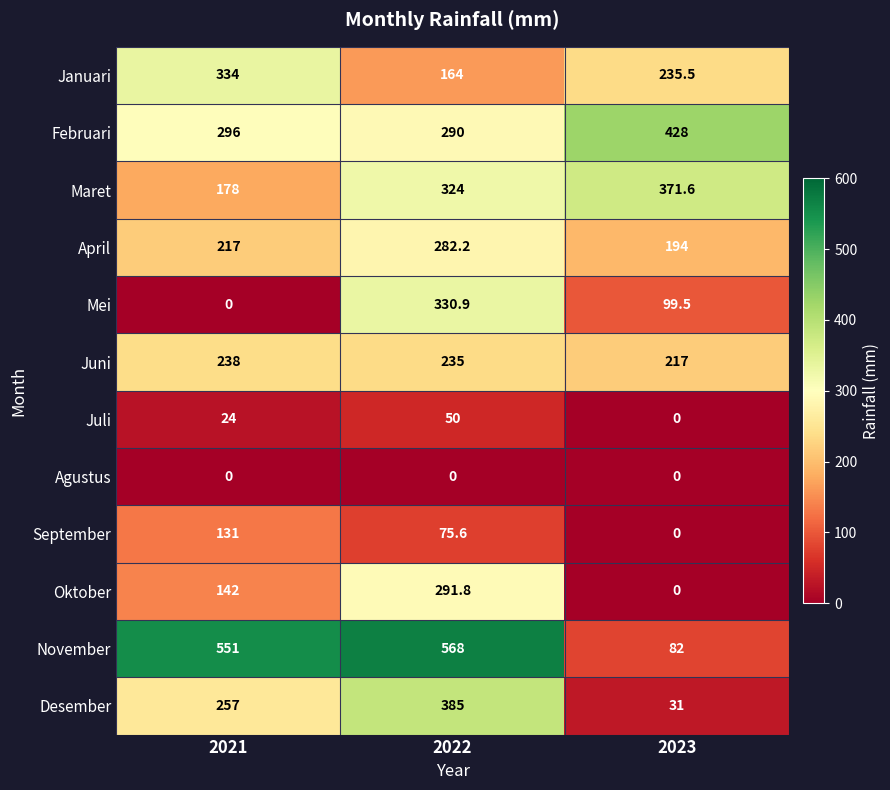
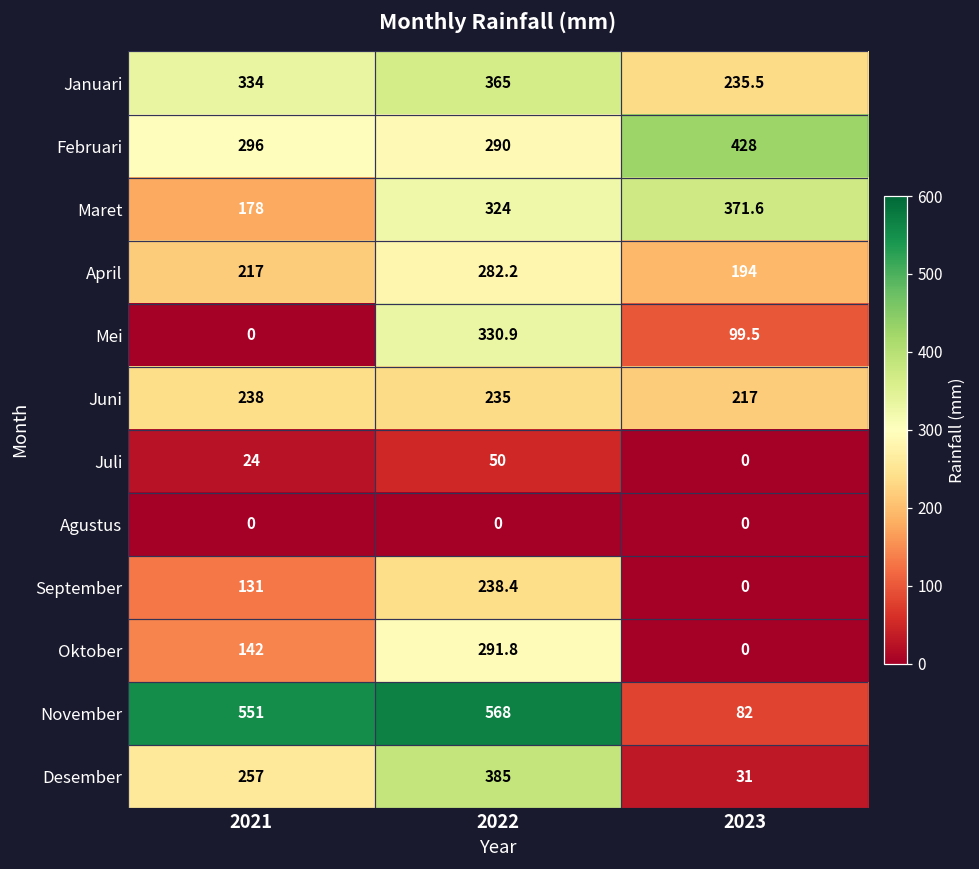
Januari, 2022: 164 -> 365
September, 2022: 75.6 -> 238.4
